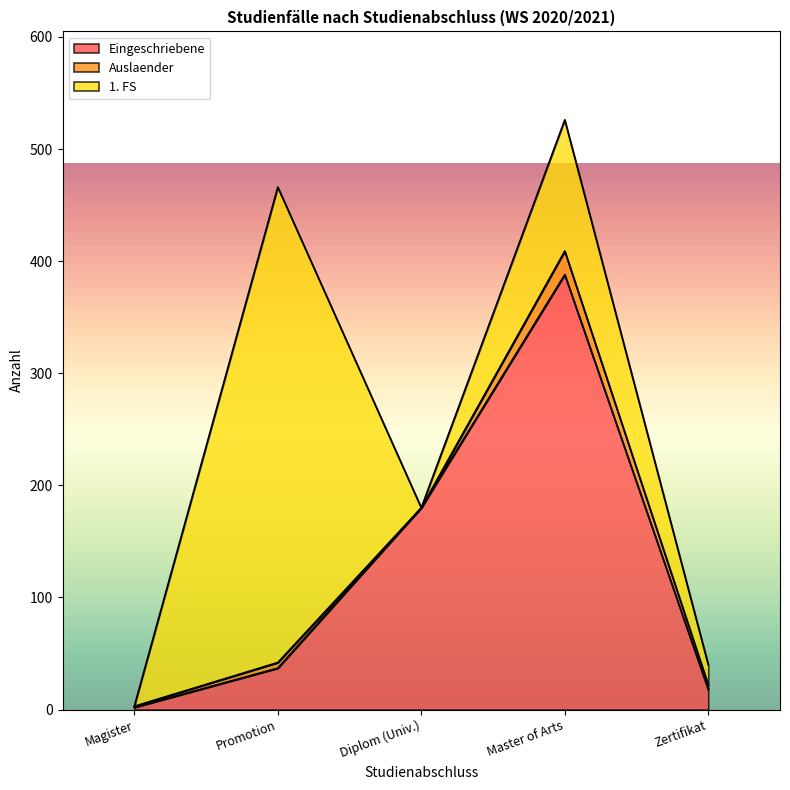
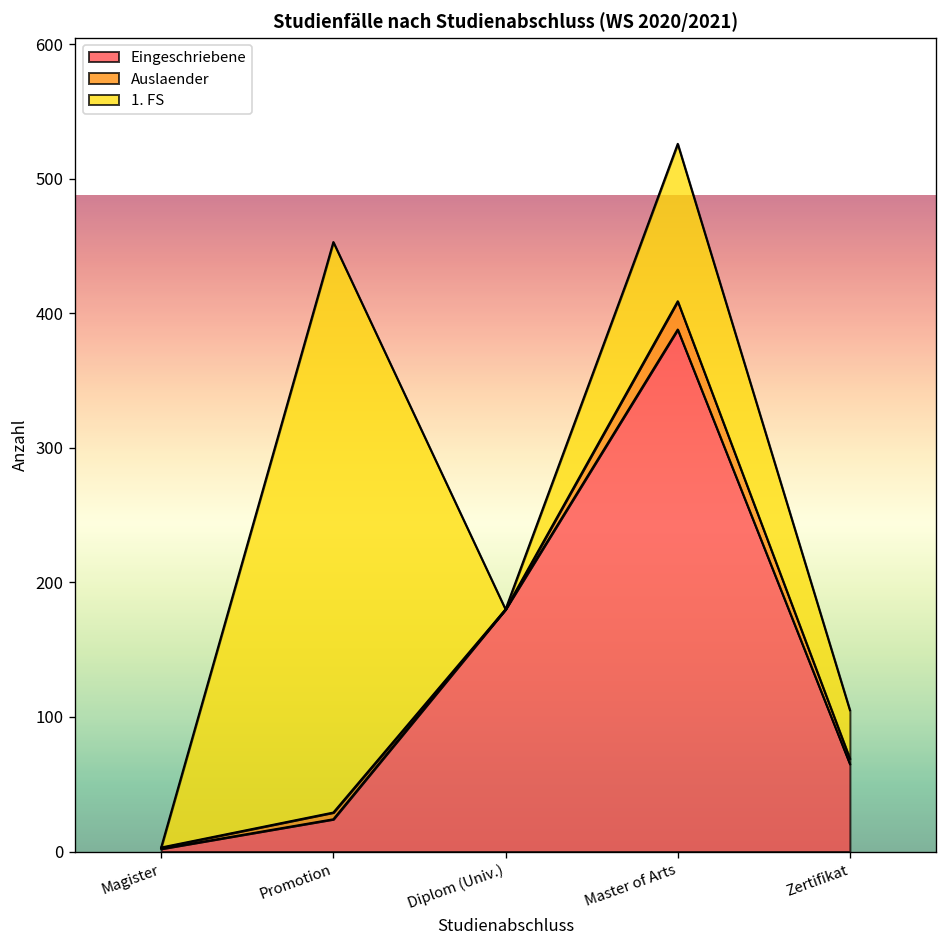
Eingeschriebene, Promotion: 37 -> 24
Eingeschriebene, Zertifikat: 18 -> 65
1. FS, Zertifikat: 18 -> 36
